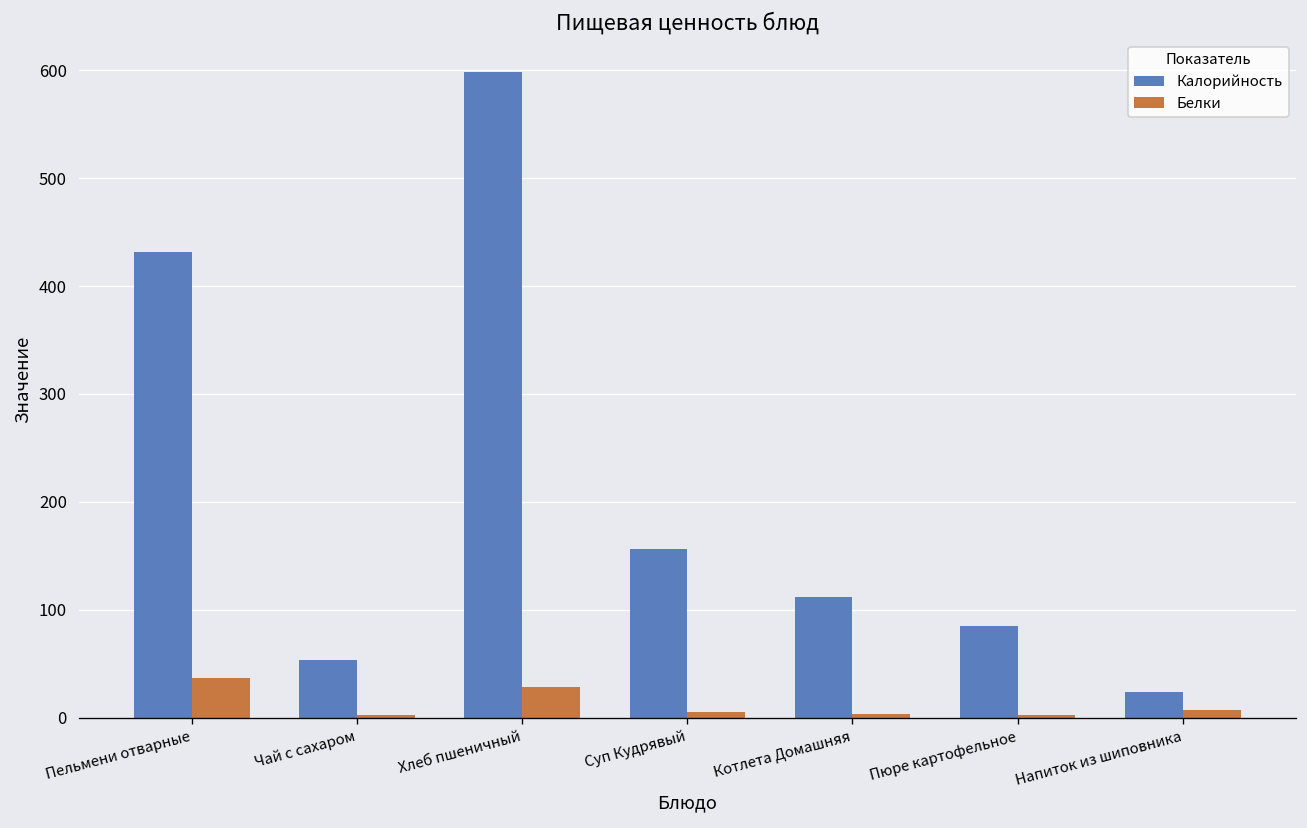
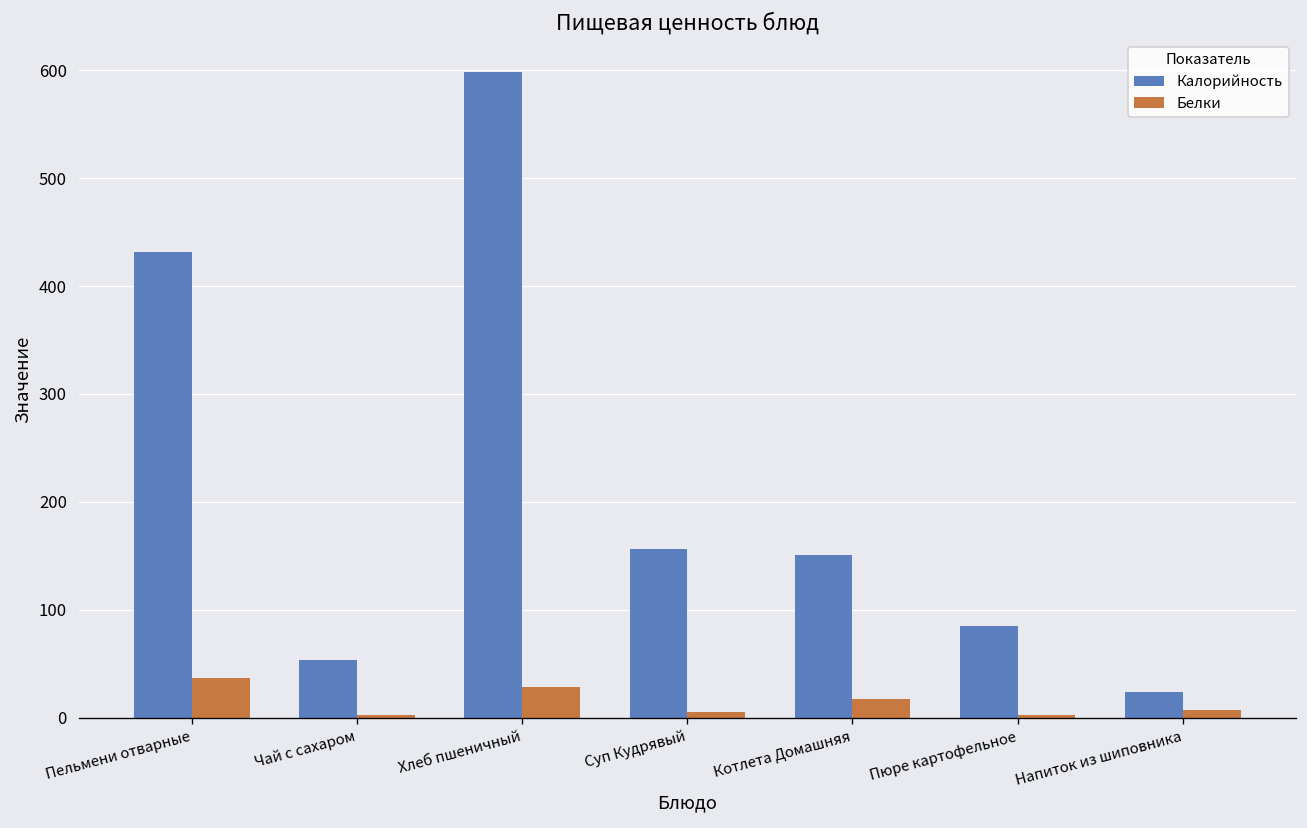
Калорийность, Котлета Домашняя: 110 -> 150
Белки, Котлета Домашняя: 0 -> 20
